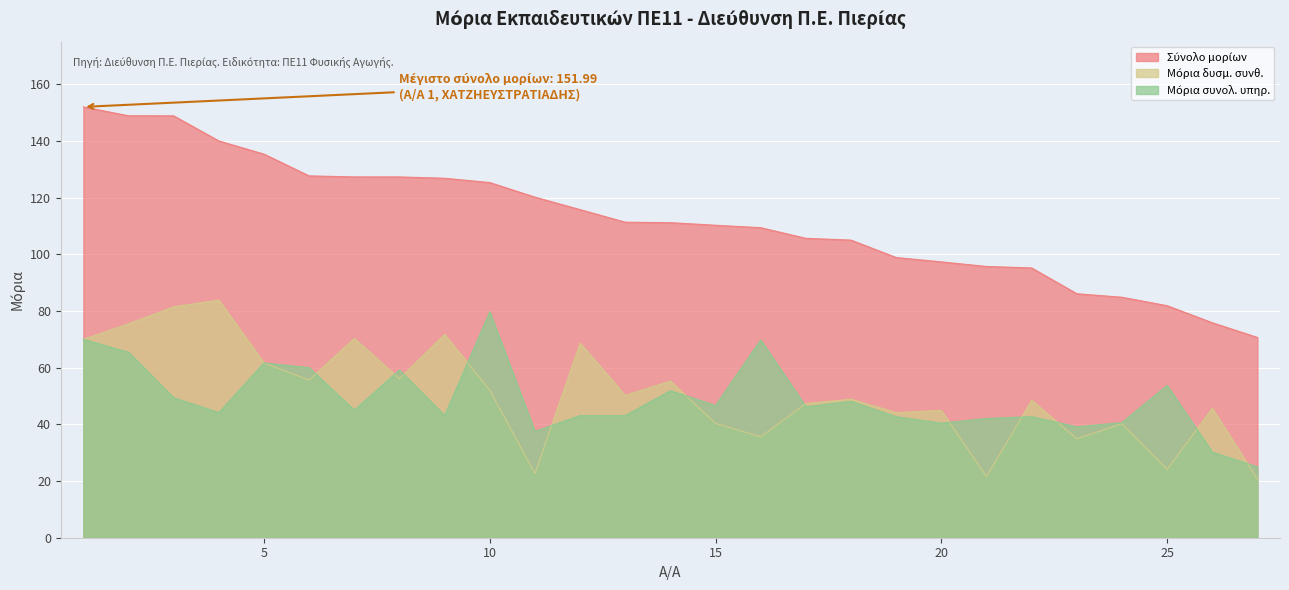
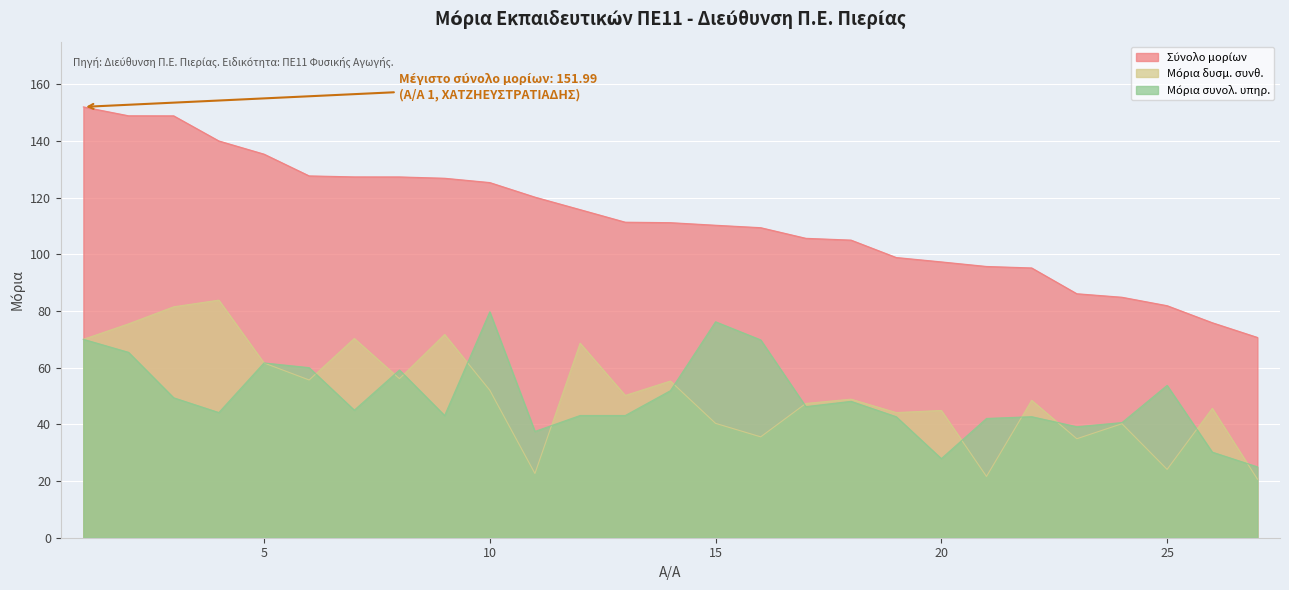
Μόρια συνολ. υπηρ., 15: 47 -> 76
Μόρια συνολ. υπηρ., 20: 40 -> 28
